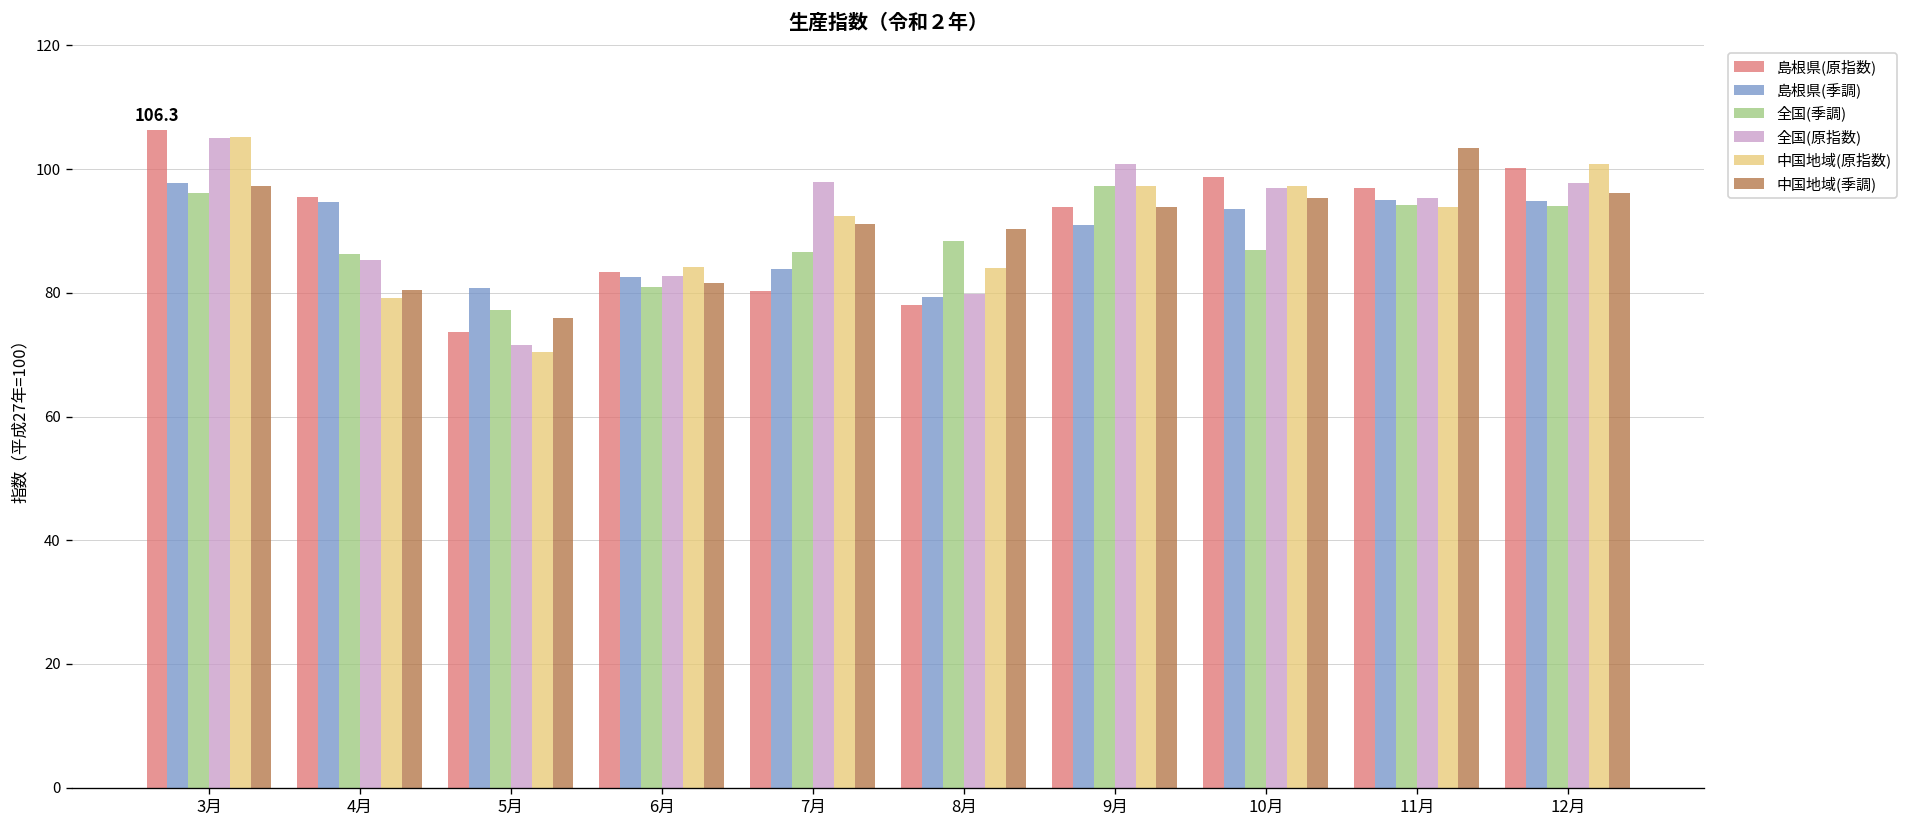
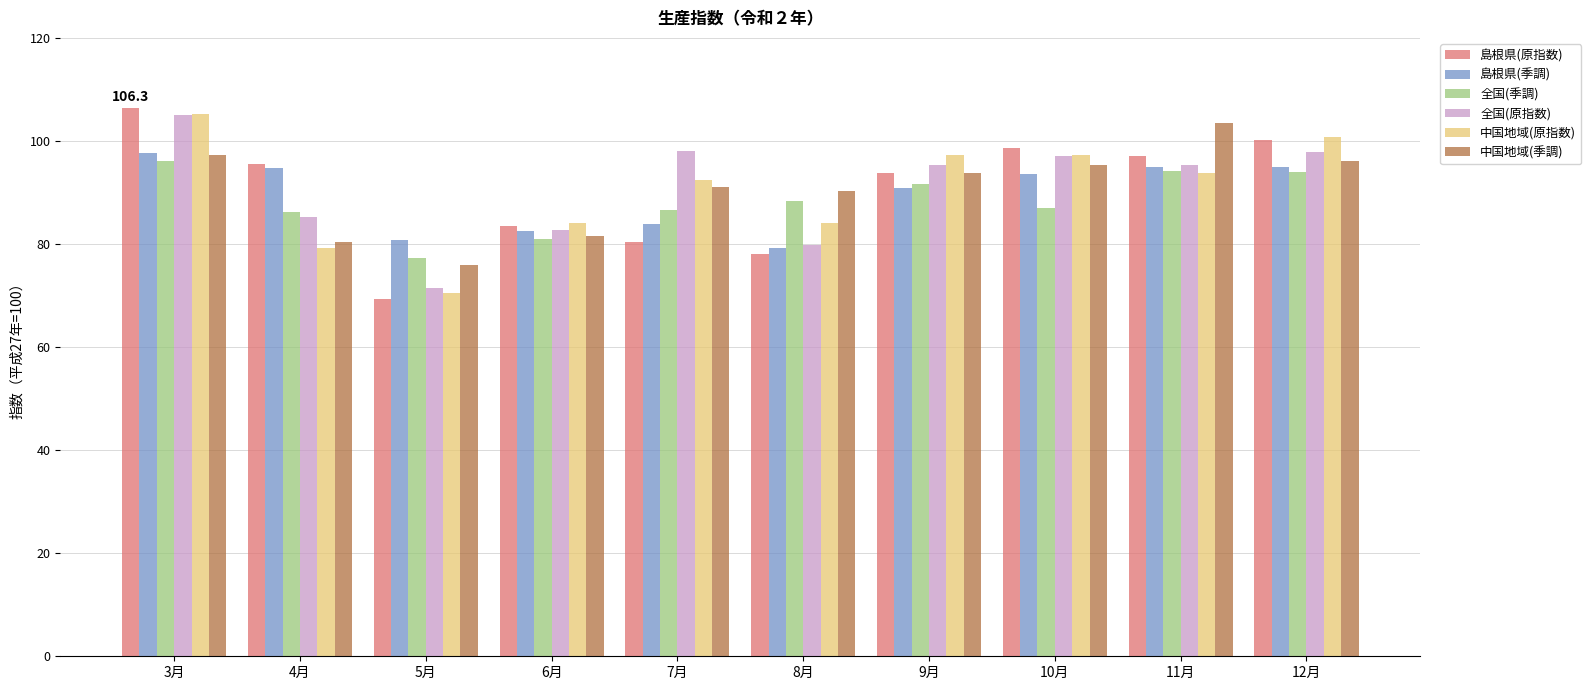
島根県(原指数), 5月: 74 -> 69
全国(季調), 9月: 97 -> 92
全国(原指数), 9月: 101 -> 95
